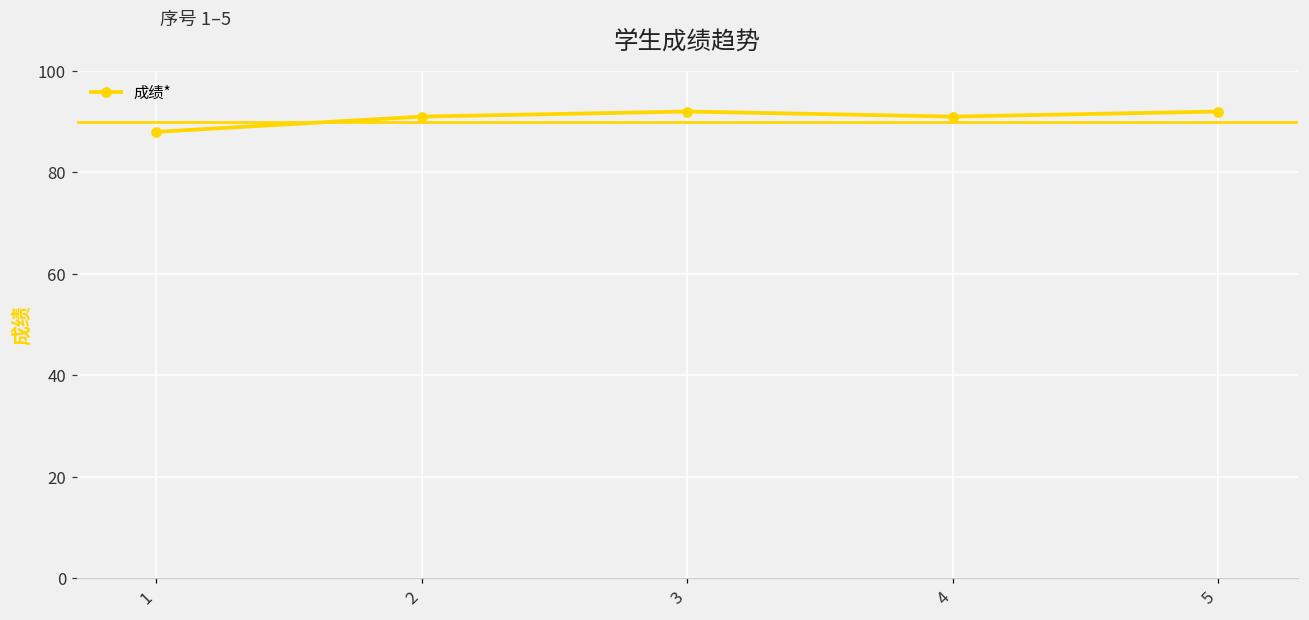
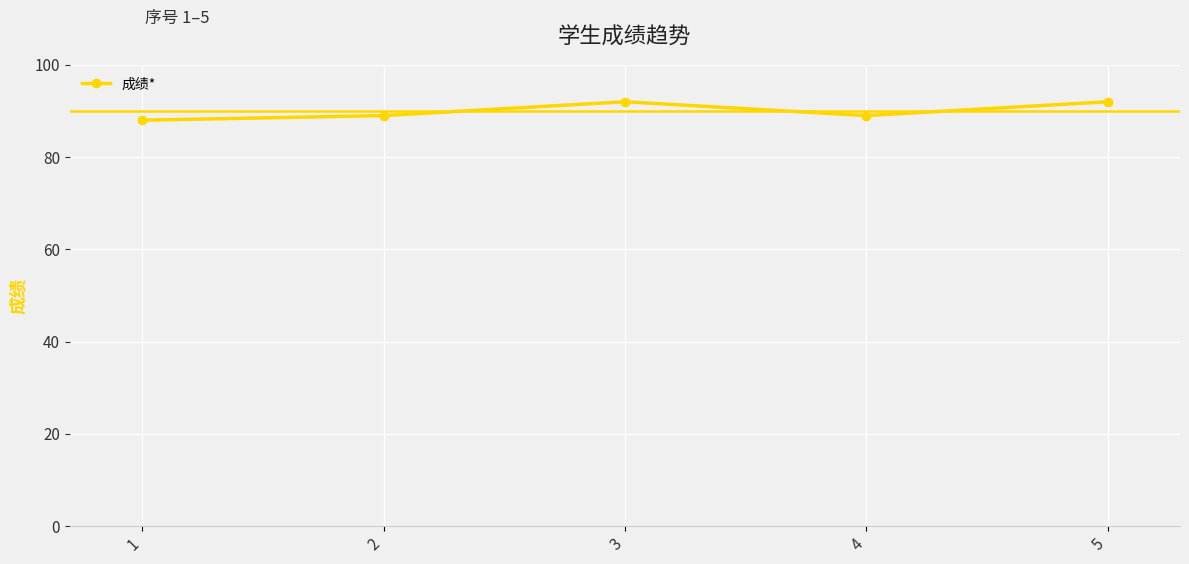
2: 91 -> 89
4: 91 -> 89
